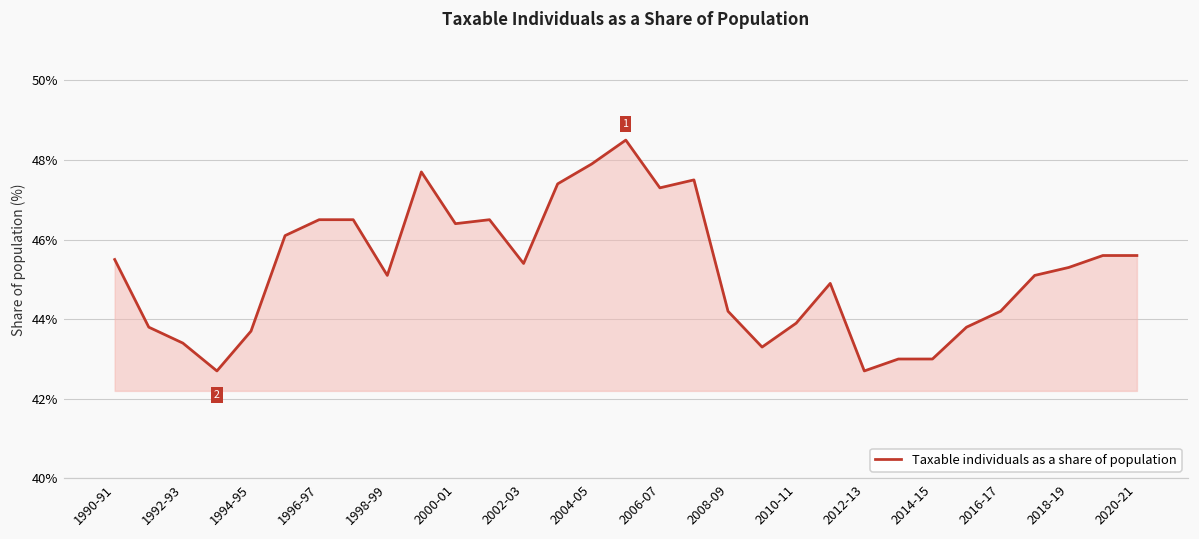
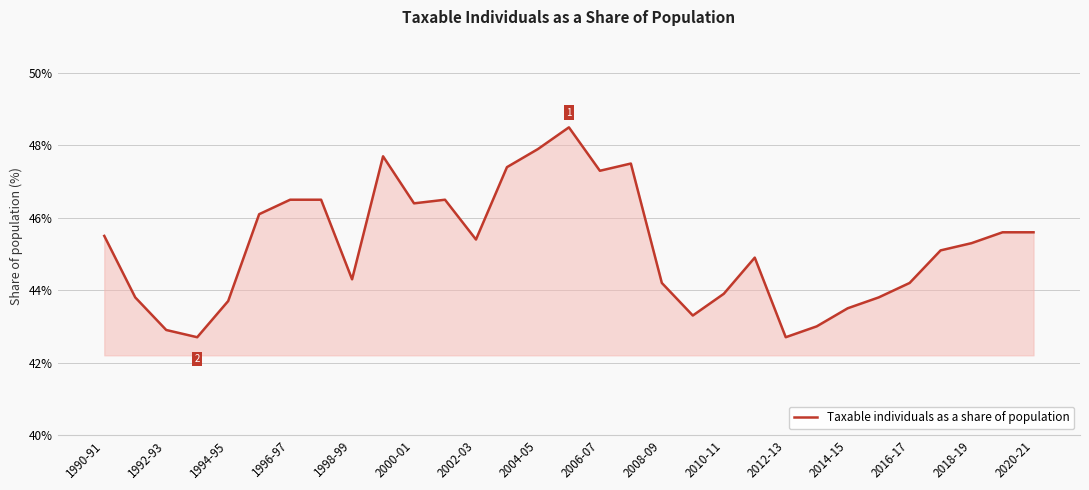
1992-93: 43.4% -> 42.9%
1998-99: 45.1% -> 44.3%
2014-15: 43.0% -> 43.5%
